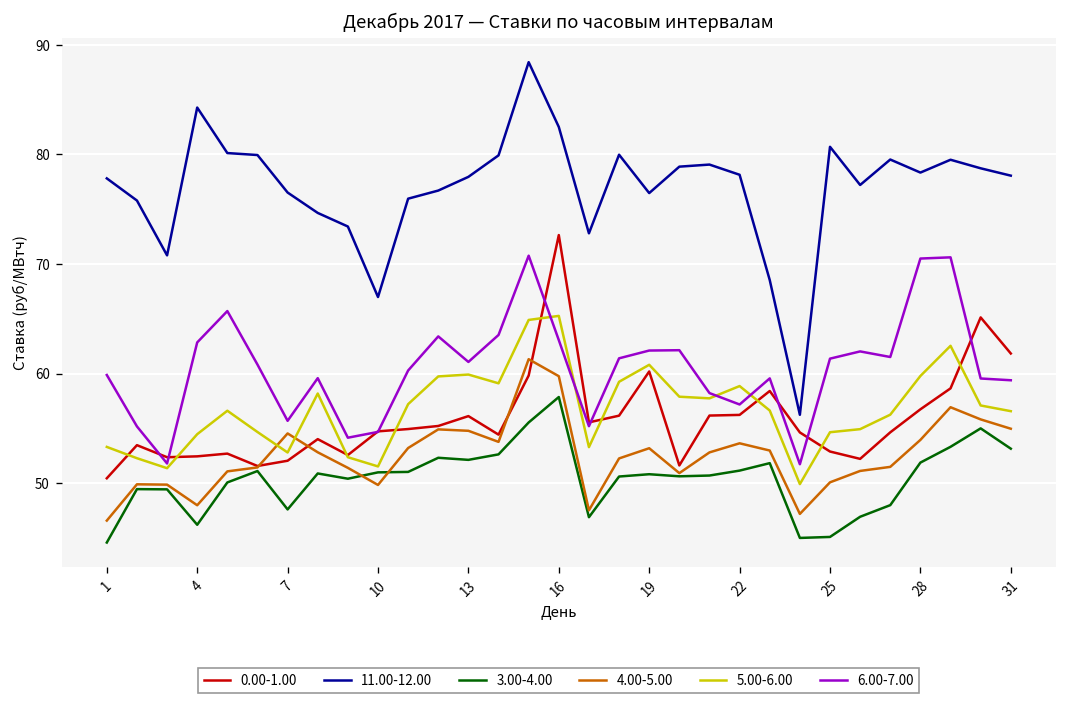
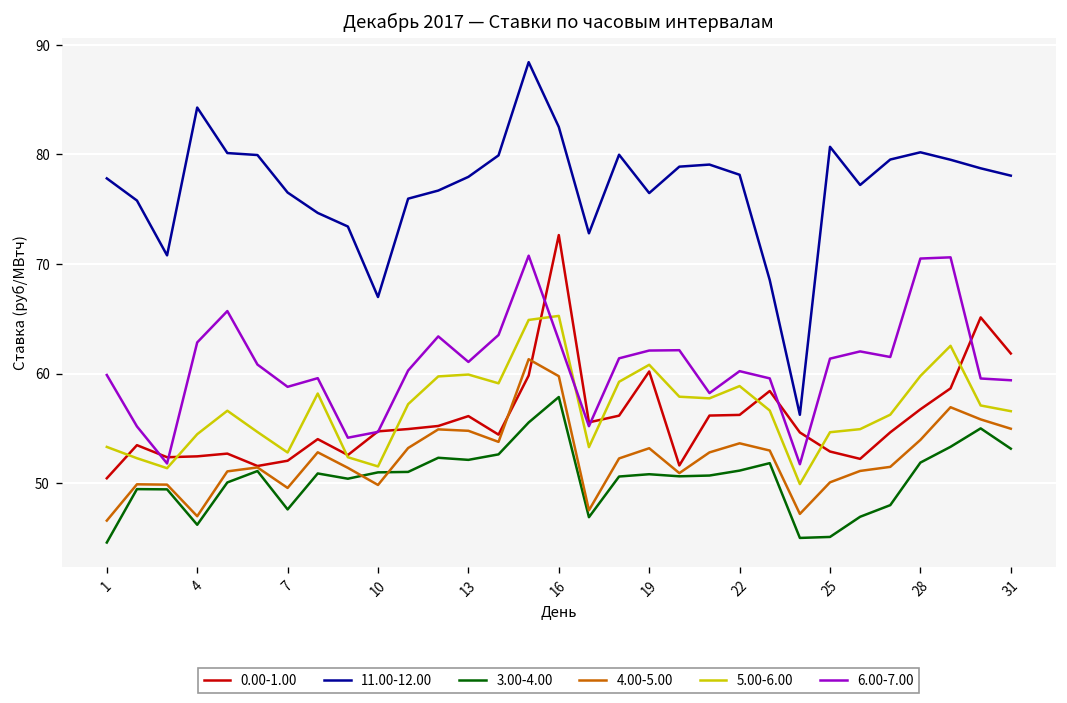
4.00-5.00, 4: 48 -> 47
4.00-5.00, 7: 55 -> 50
6.00-7.00, 7: 56 -> 59
6.00-7.00, 22: 57 -> 60
11.00-12.00, 28: 78 -> 80
